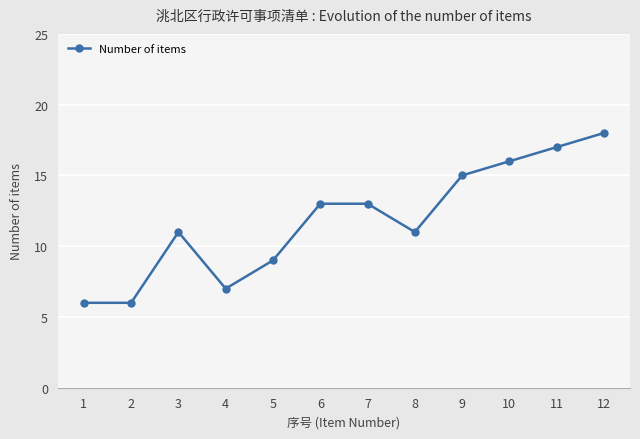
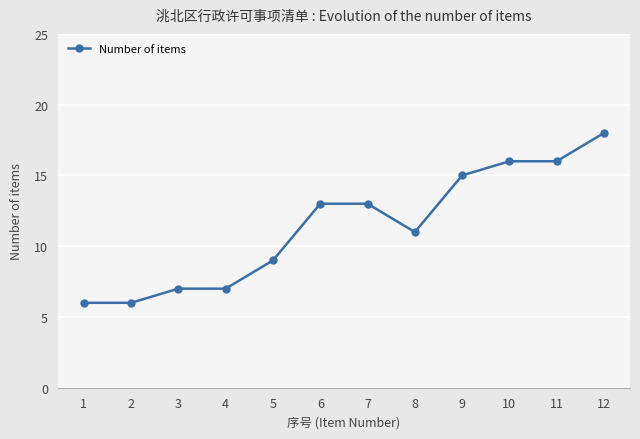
3: 11 -> 7
11: 17 -> 16
